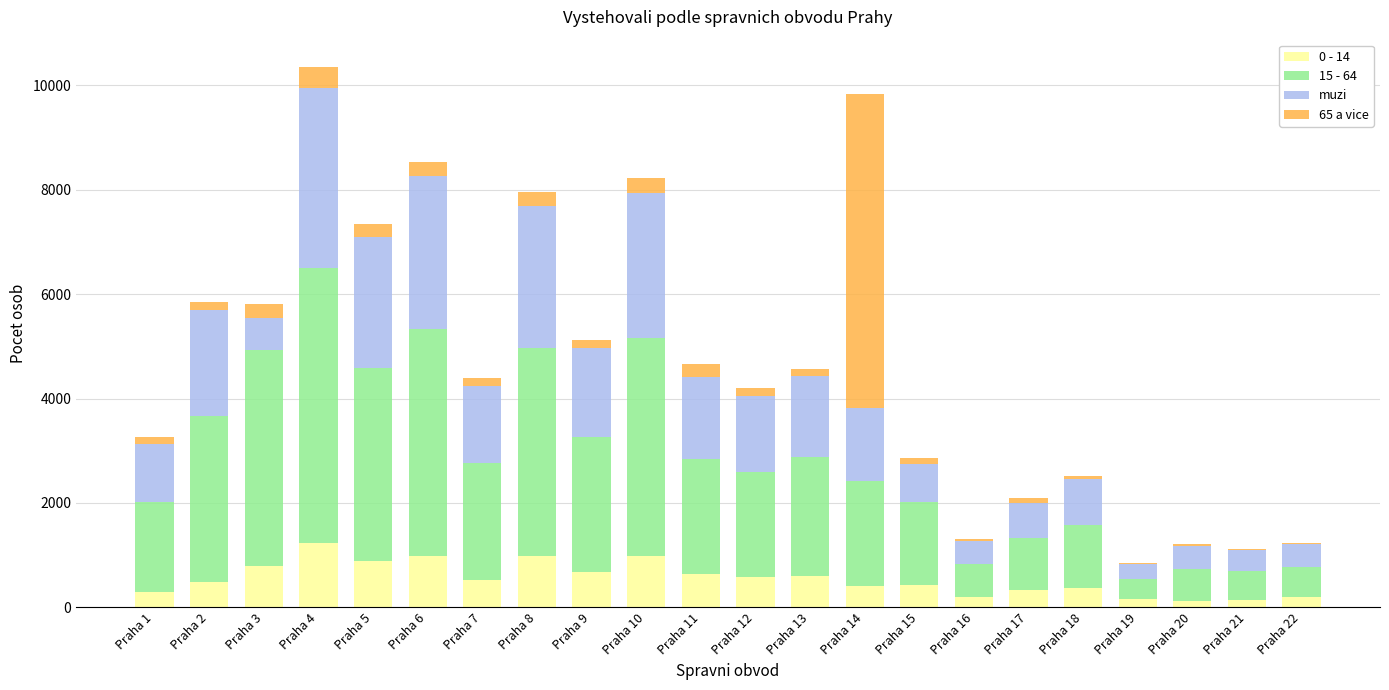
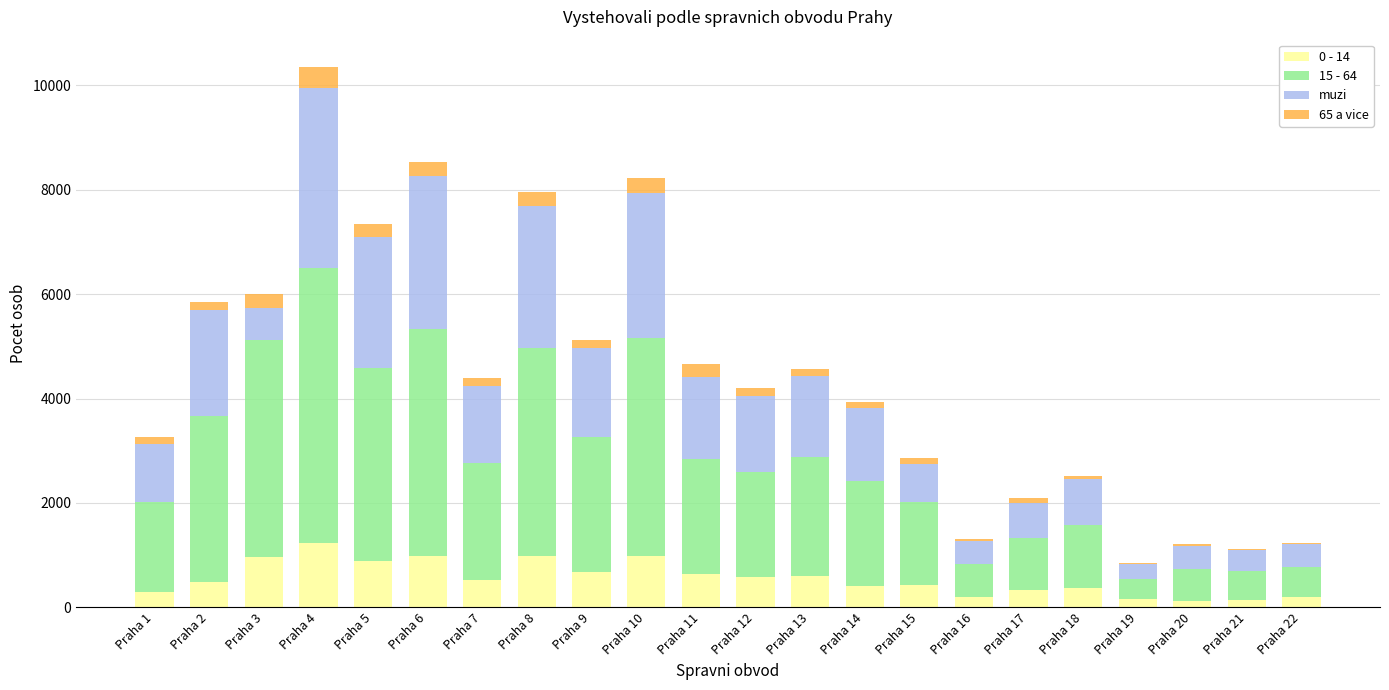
0 - 14, Praha 3: 800 -> 1000
65 a vice, Praha 14: 6000 -> 100
